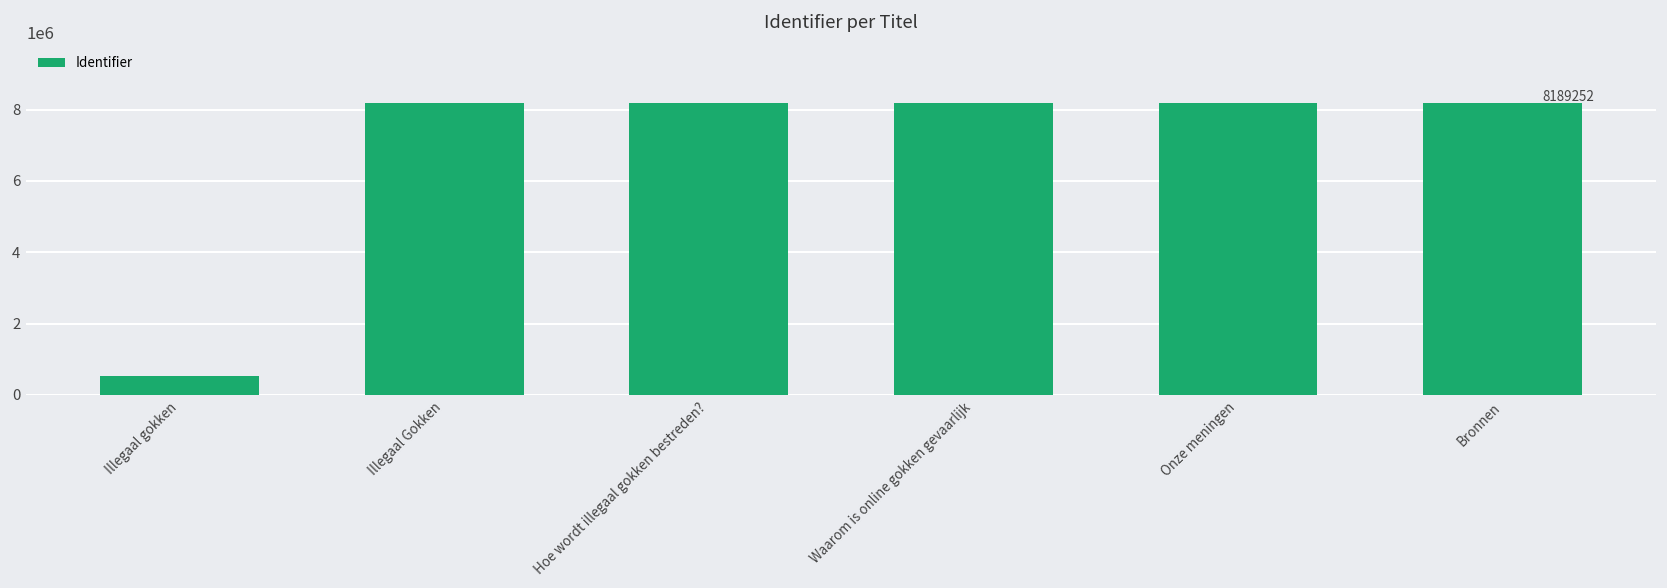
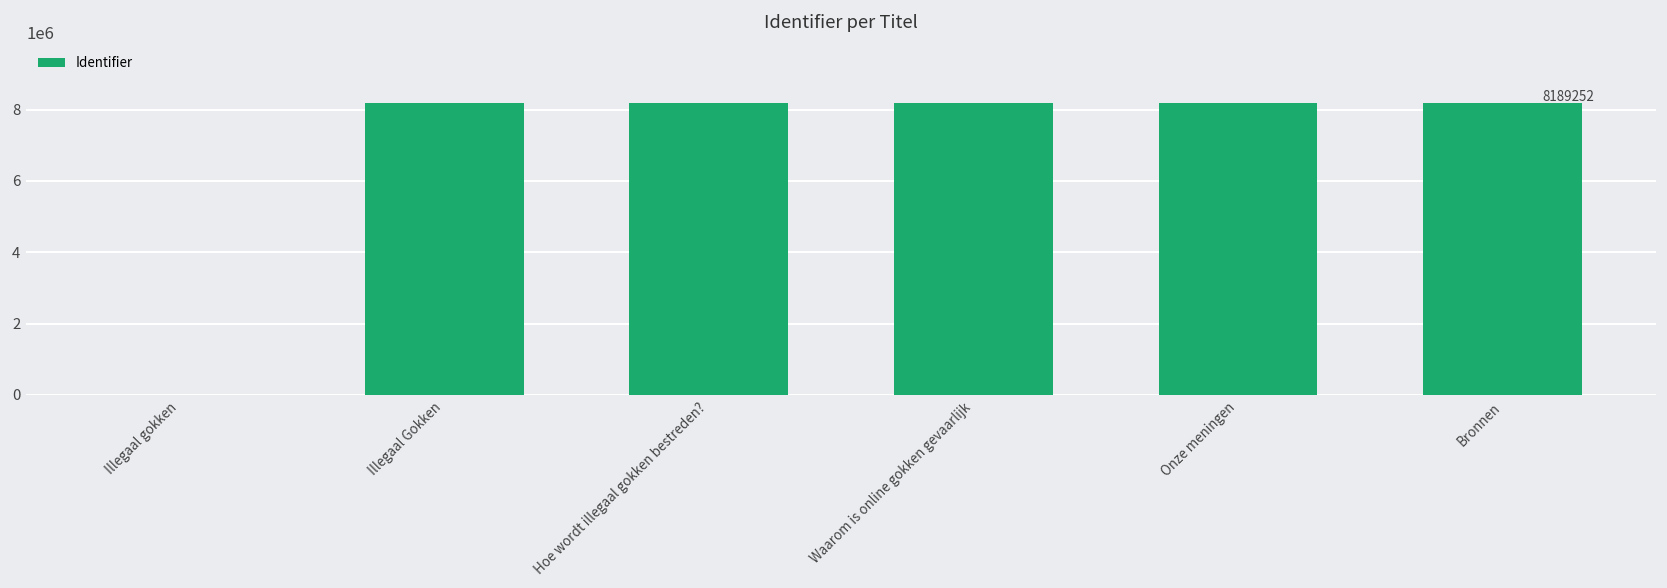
Illegaal gokken: 500000 -> 0
